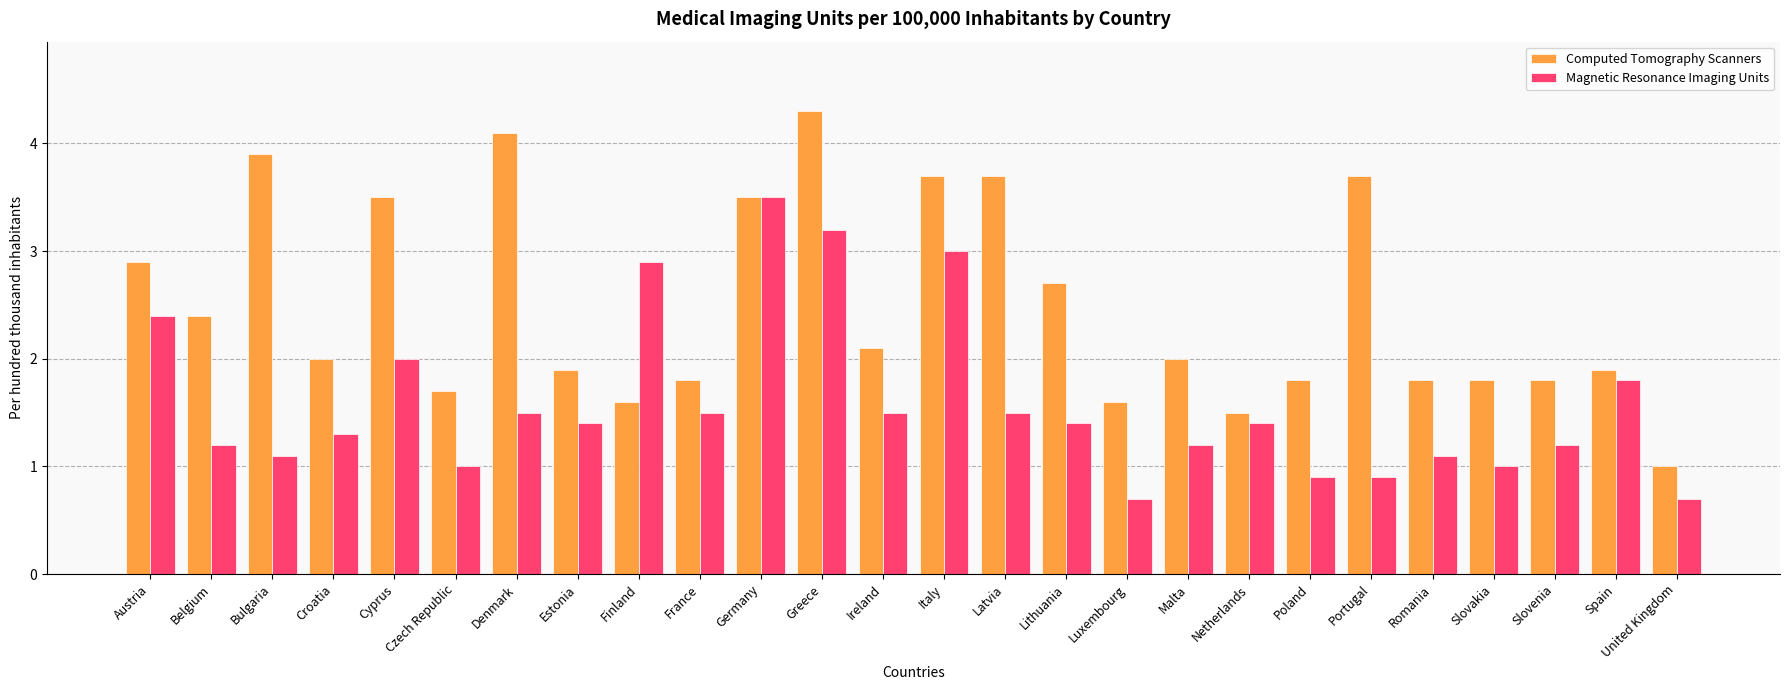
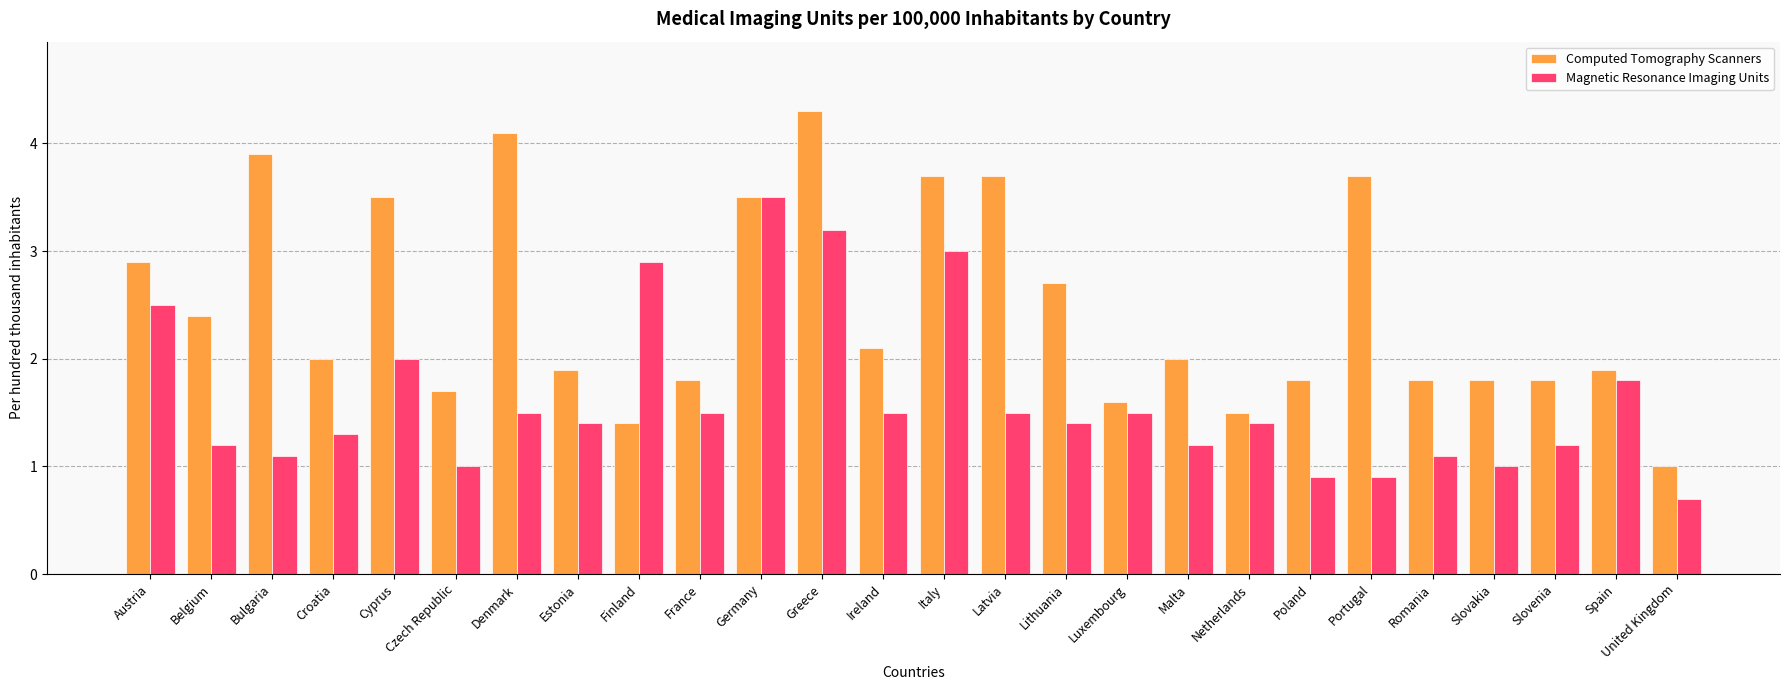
Magnetic Resonance Imaging Units, Austria: 2.4 -> 2.5
Computed Tomography Scanners, Finland: 1.6 -> 1.4
Magnetic Resonance Imaging Units, Luxembourg: 0.7 -> 1.5
